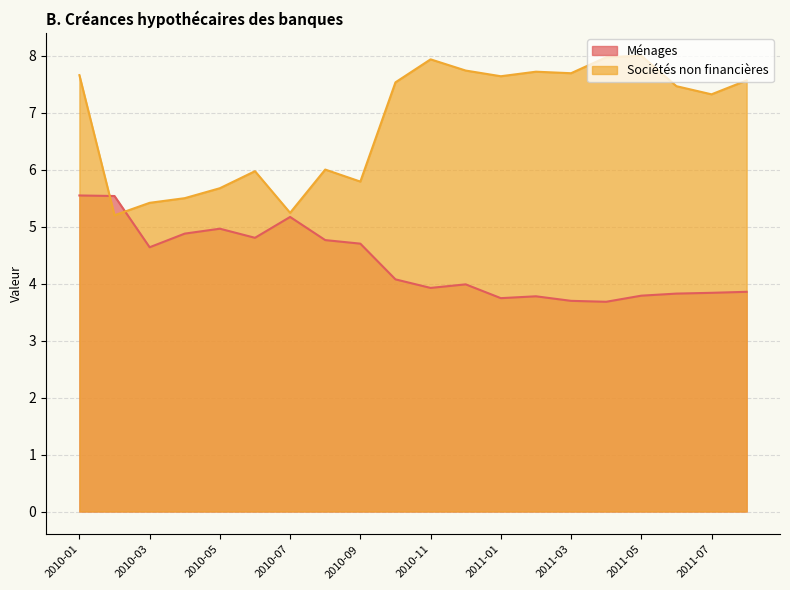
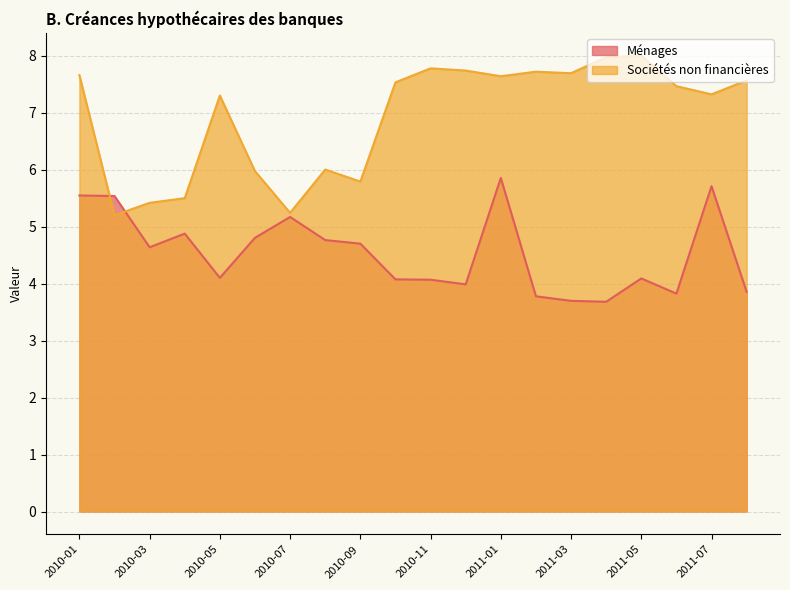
Ménages, 2010-05: 5.0 -> 4.1
Sociétés non financières, 2010-05: 5.7 -> 7.3
Ménages, 2010-11: 3.9 -> 4.1
Sociétés non financières, 2010-11: 7.9 -> 7.8
Ménages, 2011-01: 3.7 -> 5.9
Ménages, 2011-05: 3.8 -> 4.1
Ménages, 2011-07: 3.8 -> 5.7
